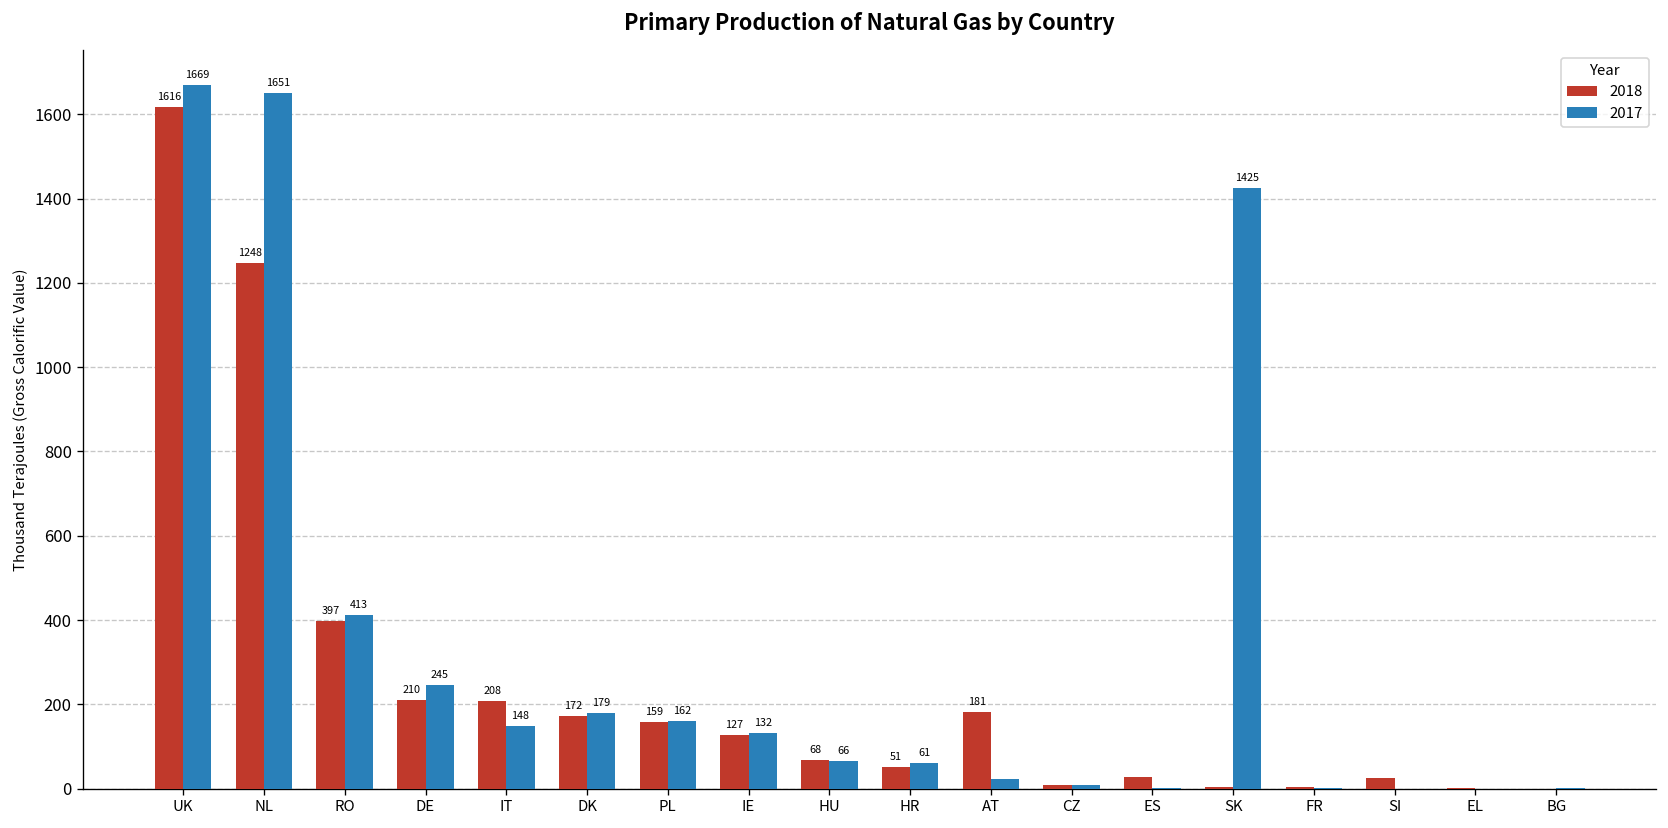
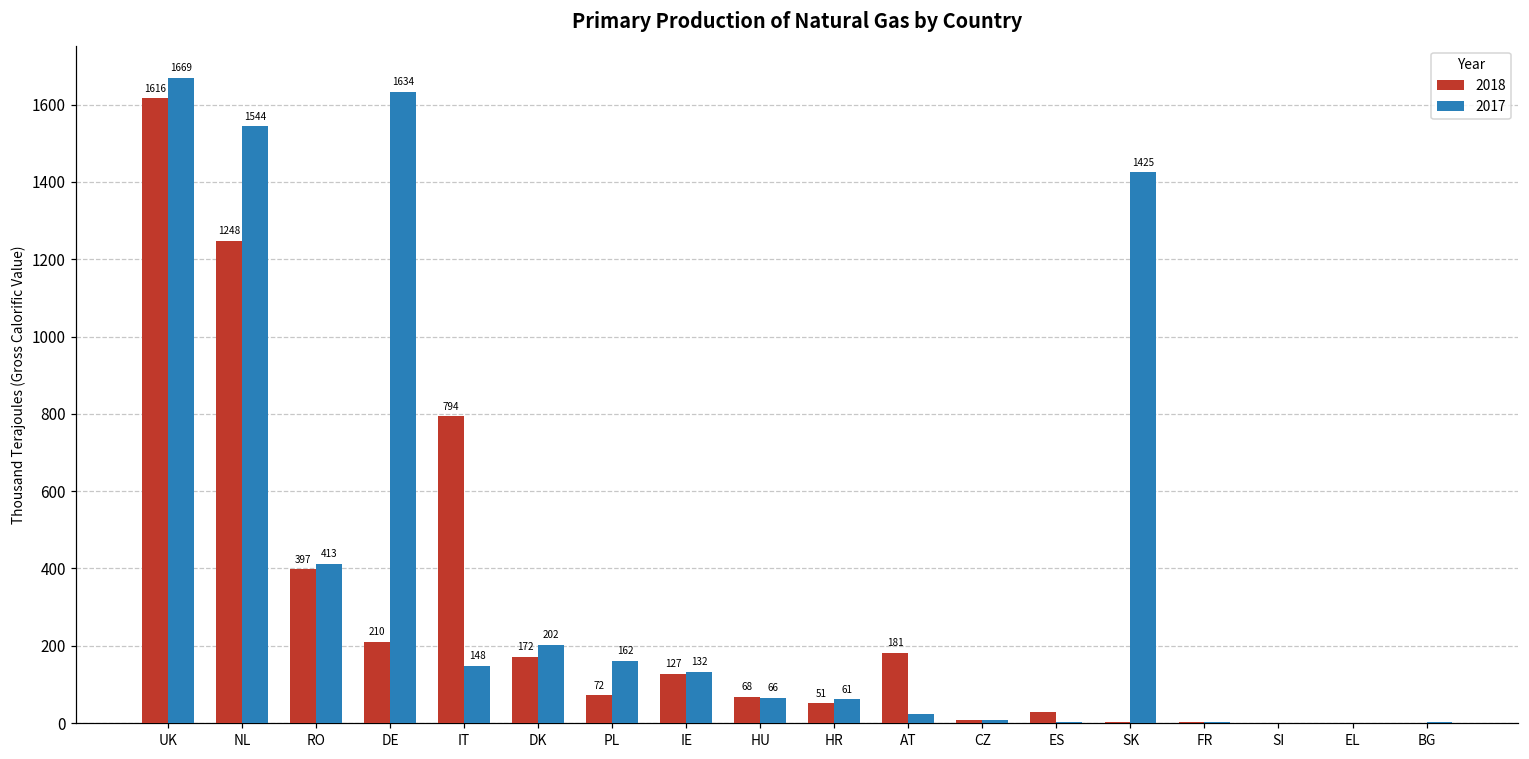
2017, NL: 1651 -> 1544
2017, DE: 245 -> 1634
2018, IT: 208 -> 794
2017, DK: 179 -> 202
2018, PL: 159 -> 72
2018, SI: 30 -> 0
